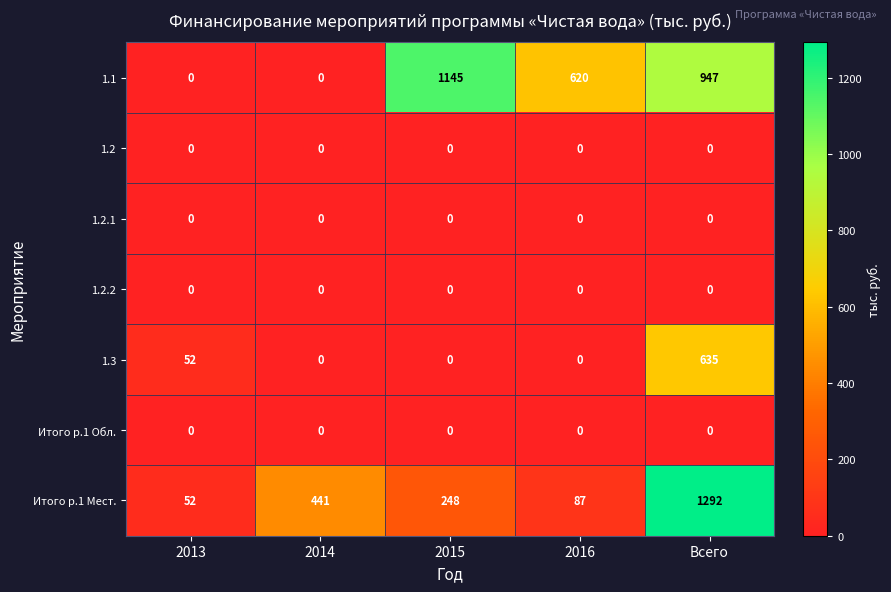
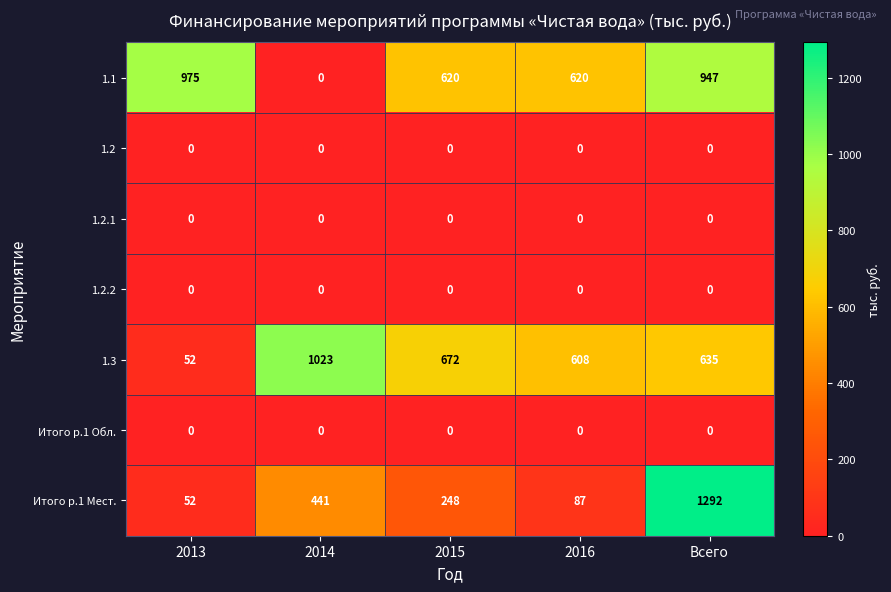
1.1, 2013: 0 -> 975
1.1, 2015: 1145 -> 620
1.3, 2014: 0 -> 1023
1.3, 2015: 0 -> 672
1.3, 2016: 0 -> 608
